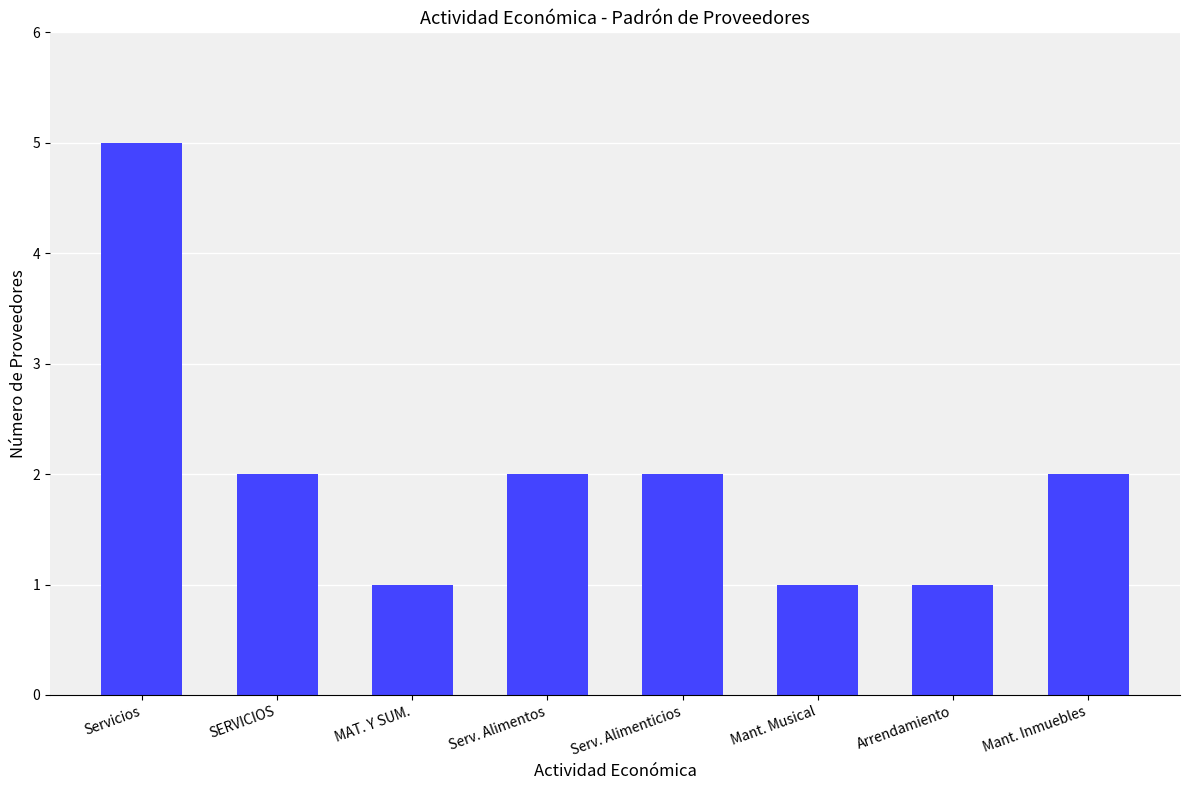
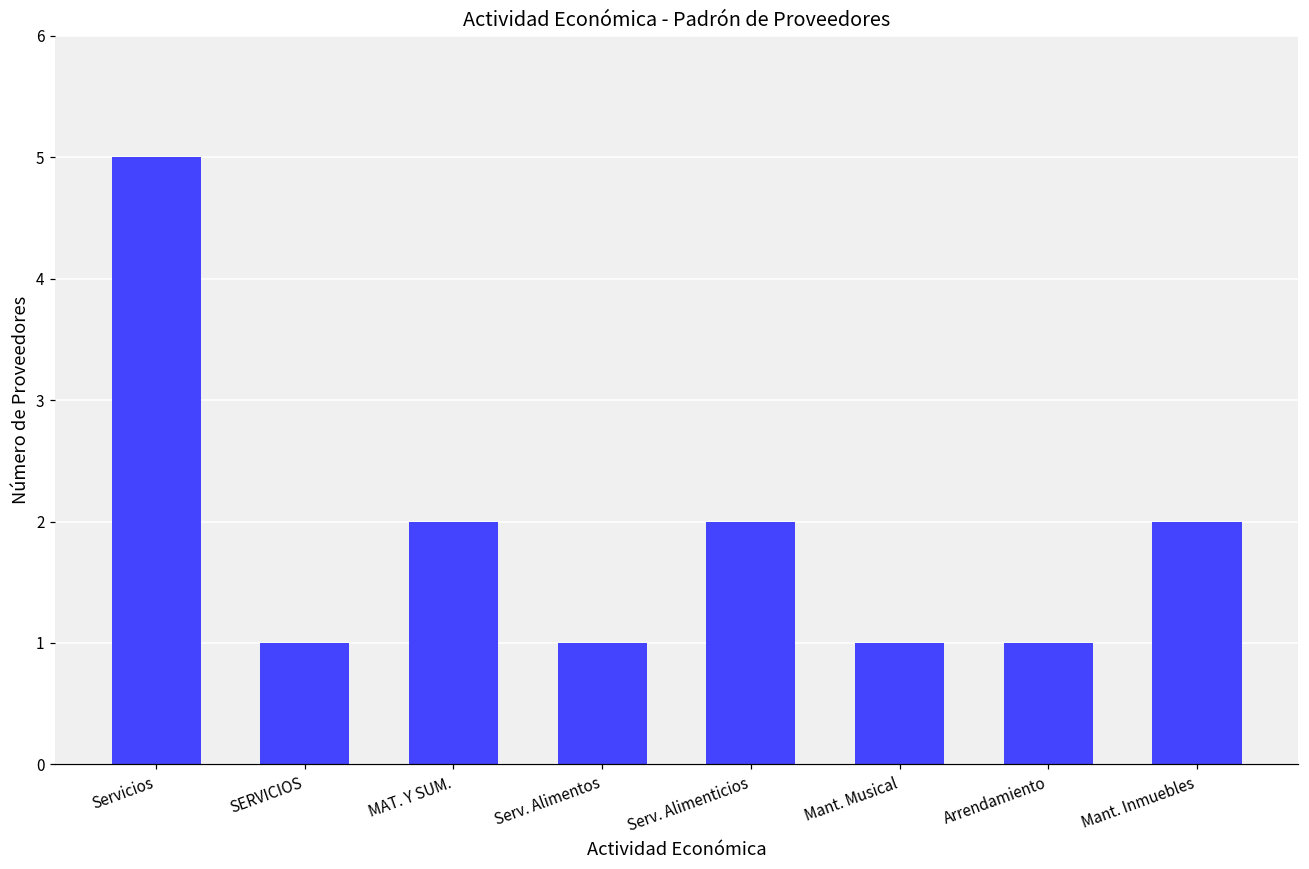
SERVICIOS: 2 -> 1
MAT. Y SUM.: 1 -> 2
Serv. Alimentos: 2 -> 1
